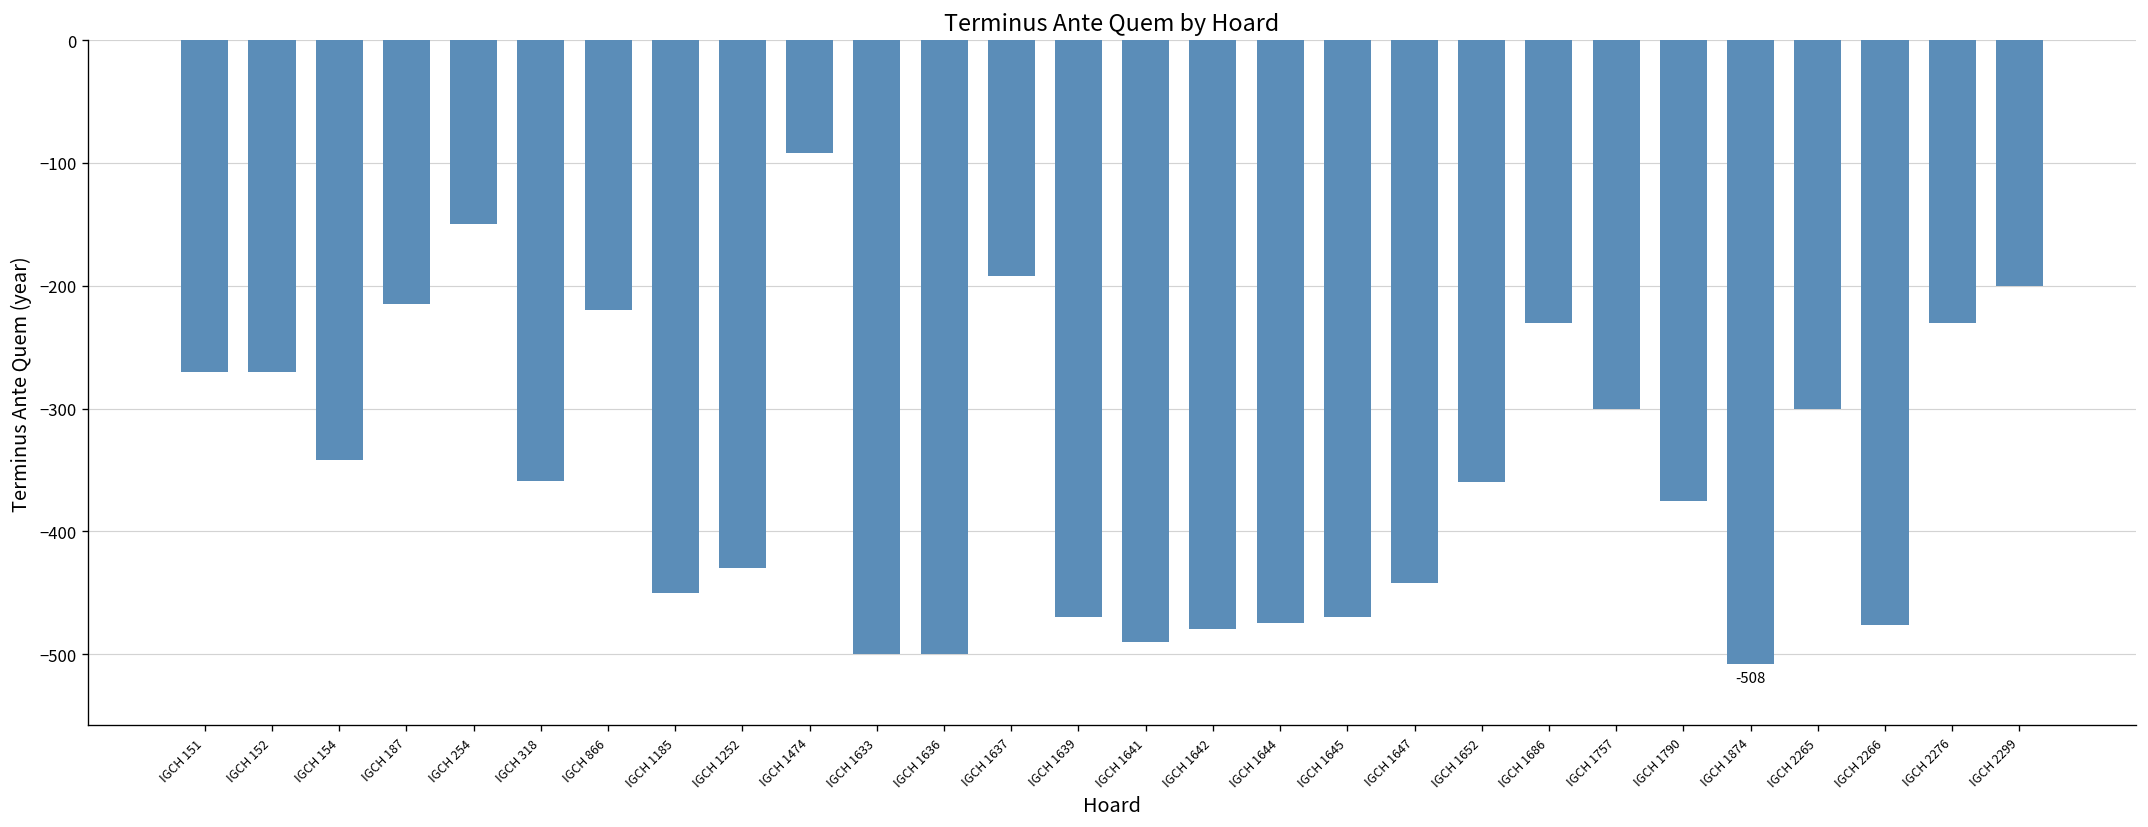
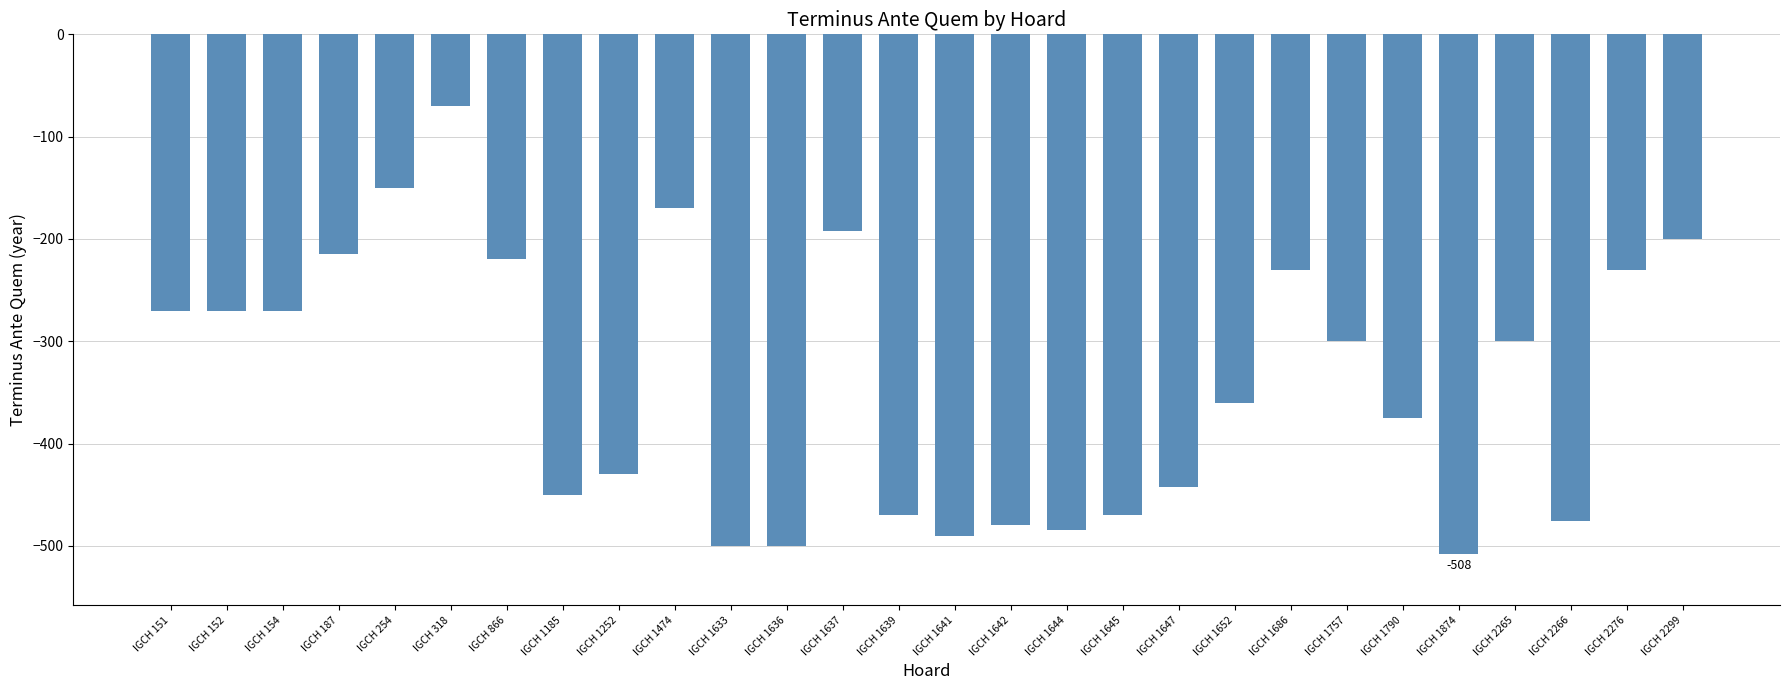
IGCH 154: -342 -> -270
IGCH 318: -359 -> -70
IGCH 1474: -92 -> -170
IGCH 1644: -475 -> -484
